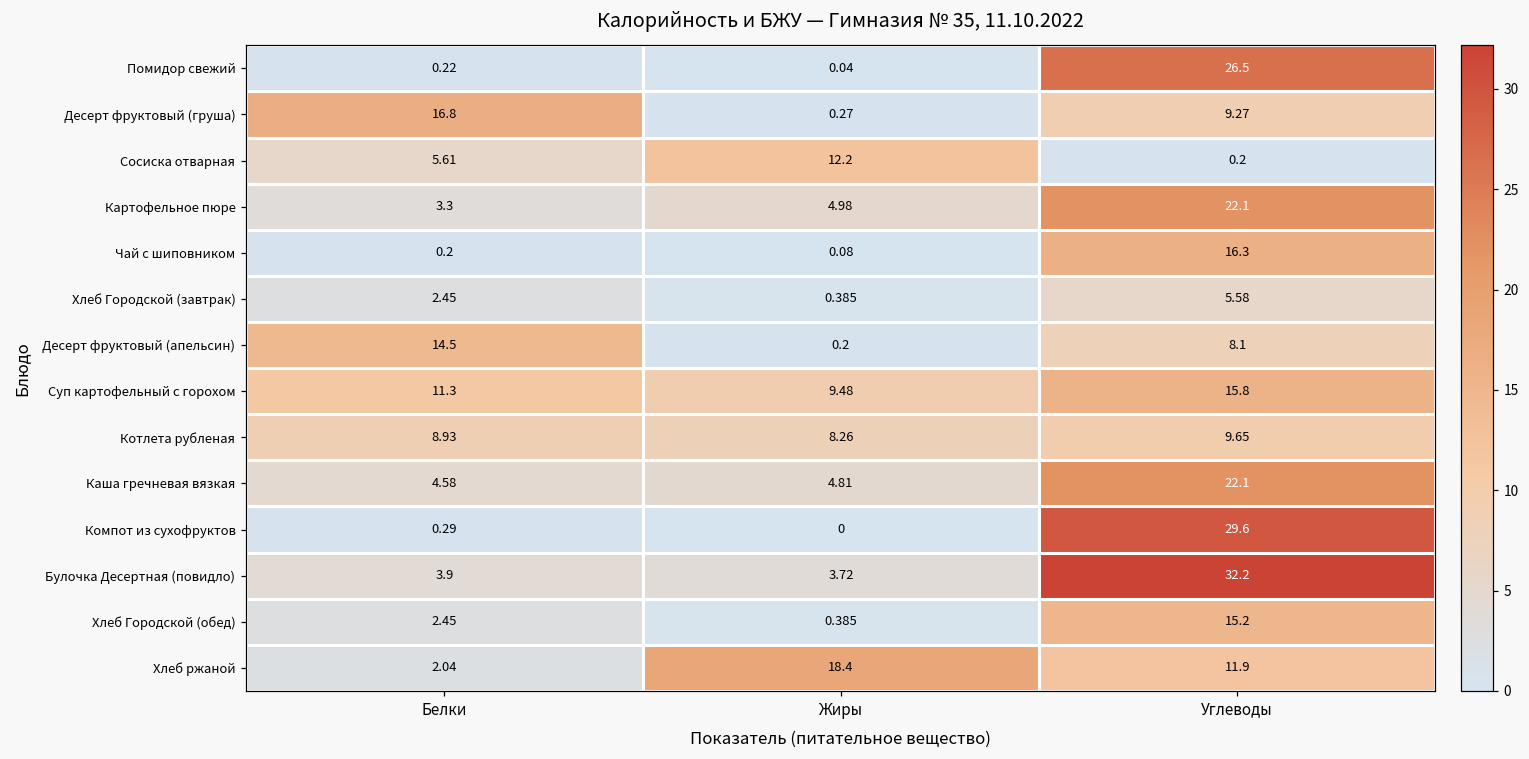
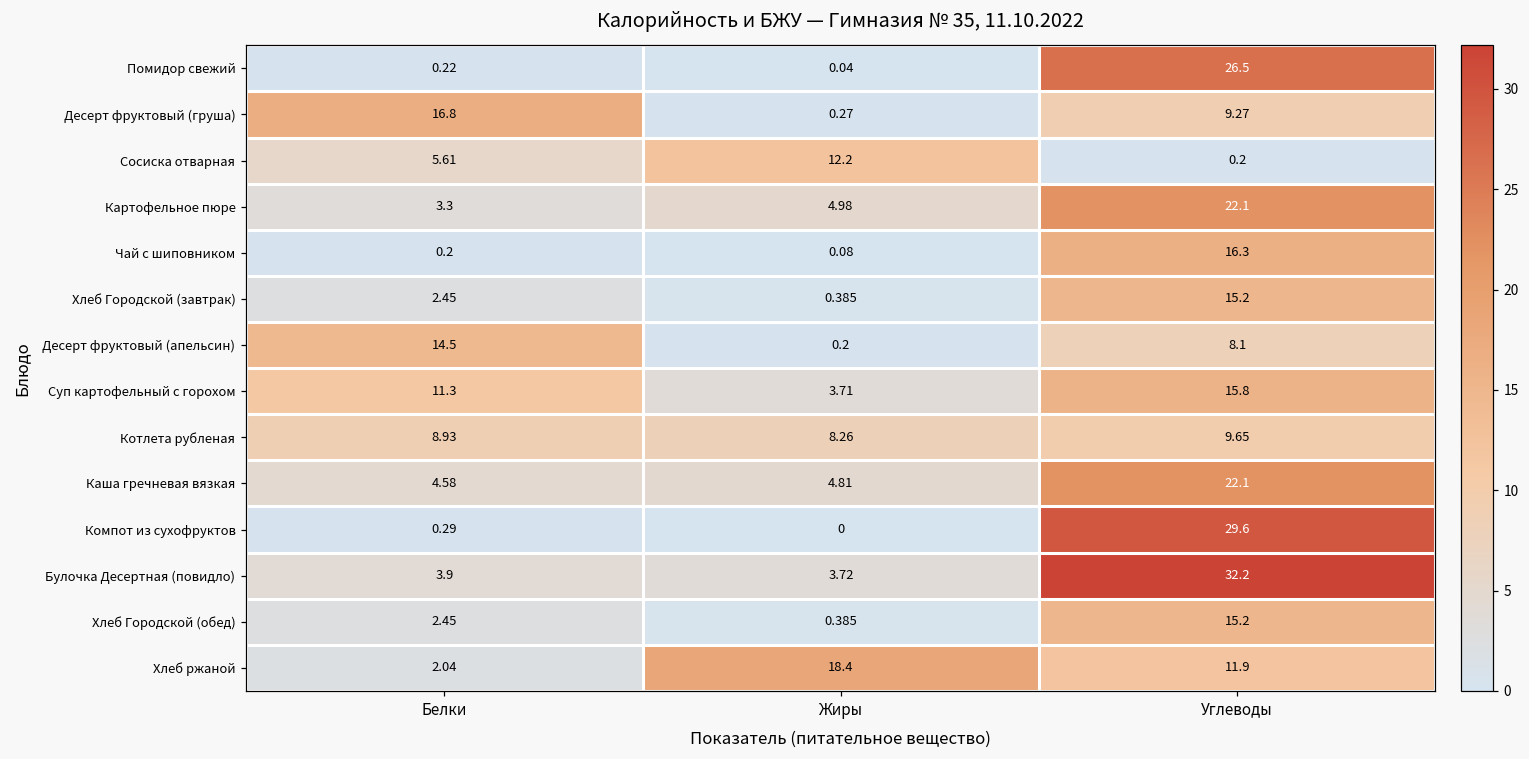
Хлеб Городской (завтрак), Углеводы: 5.58 -> 15.2
Суп картофельный с горохом, Жиры: 9.48 -> 3.71
